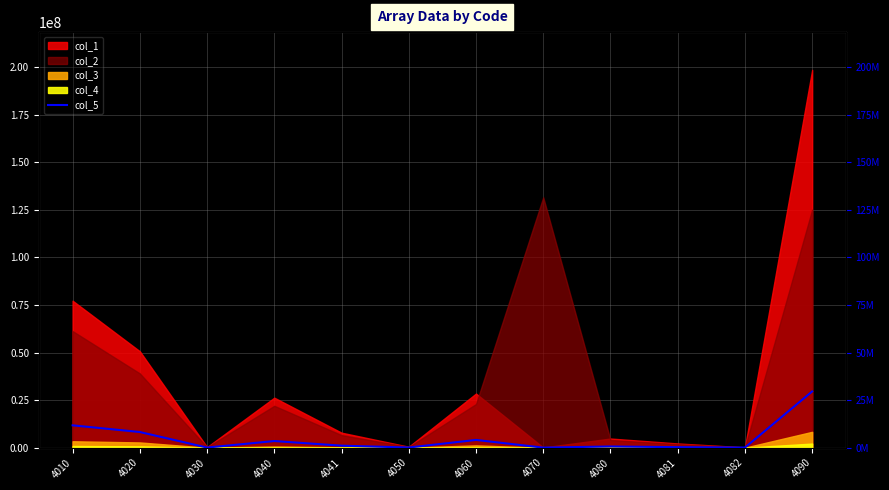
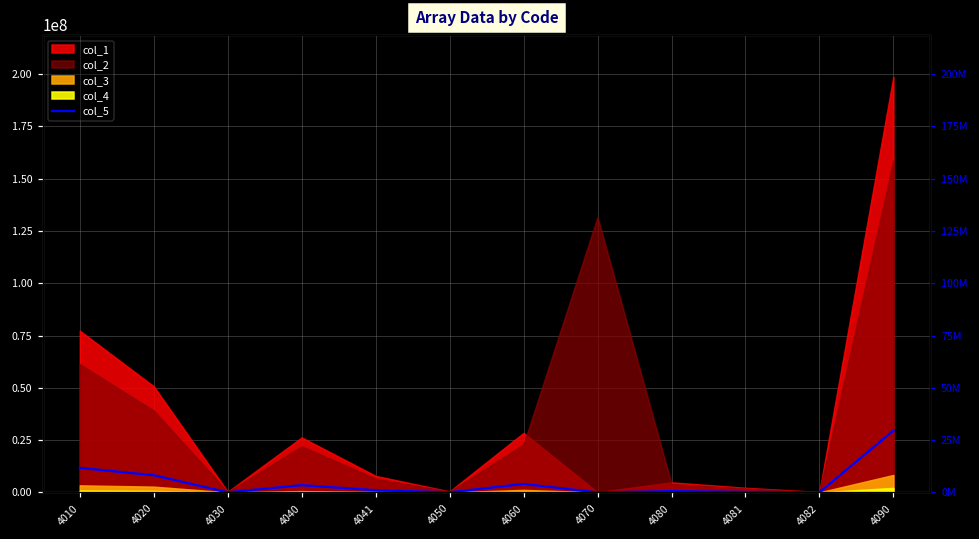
col_2, 4090: 125000000 -> 159000000
